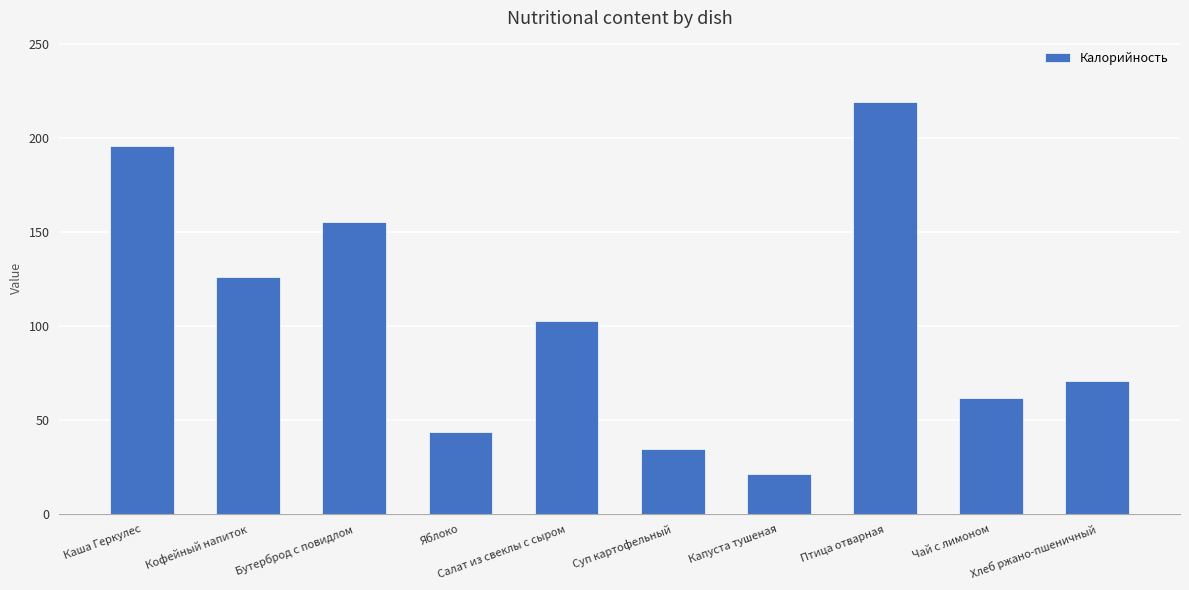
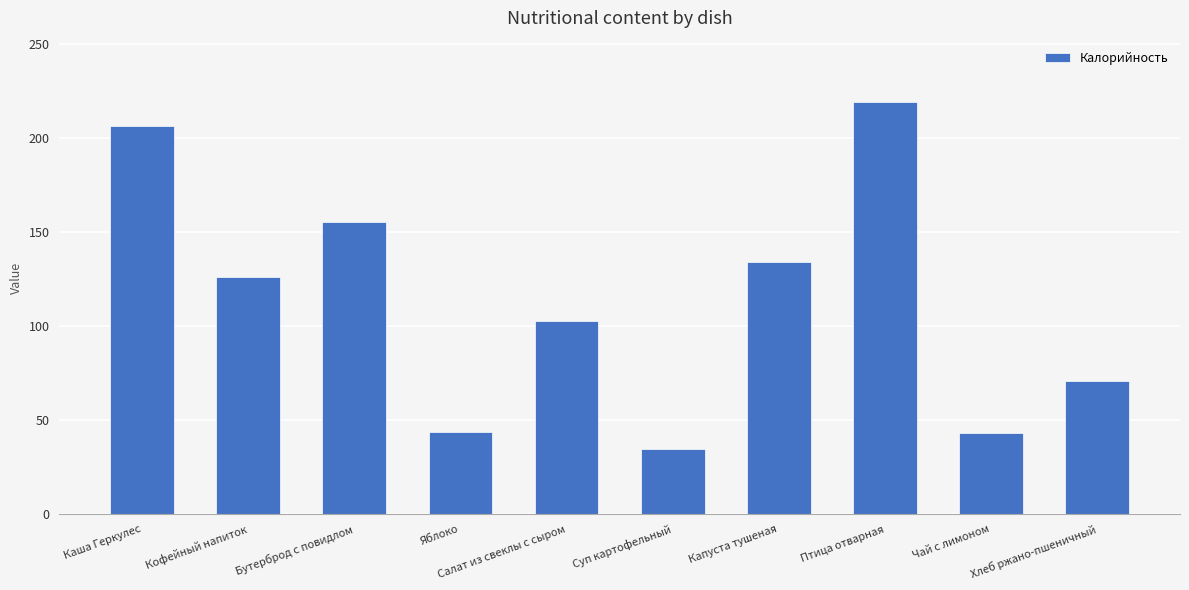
Каша Геркулес: 196 -> 207
Капуста тушеная: 22 -> 134
Чай с лимоном: 62 -> 43
